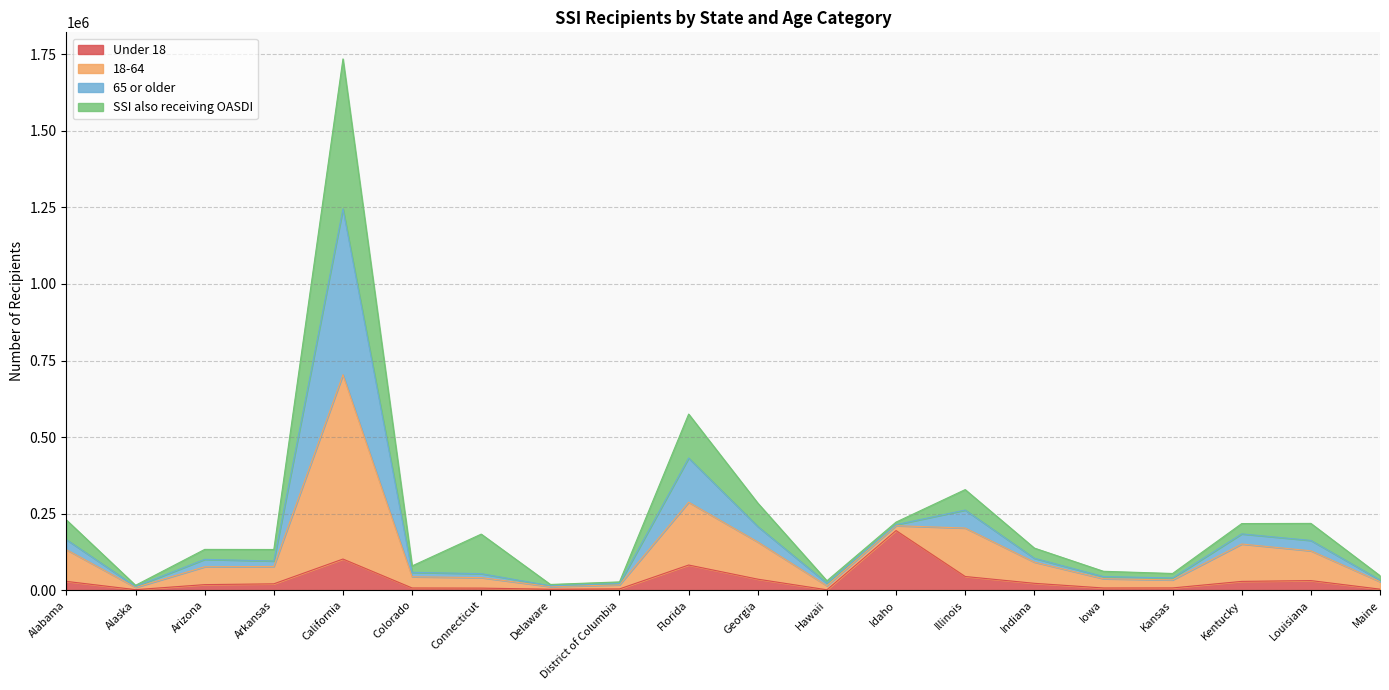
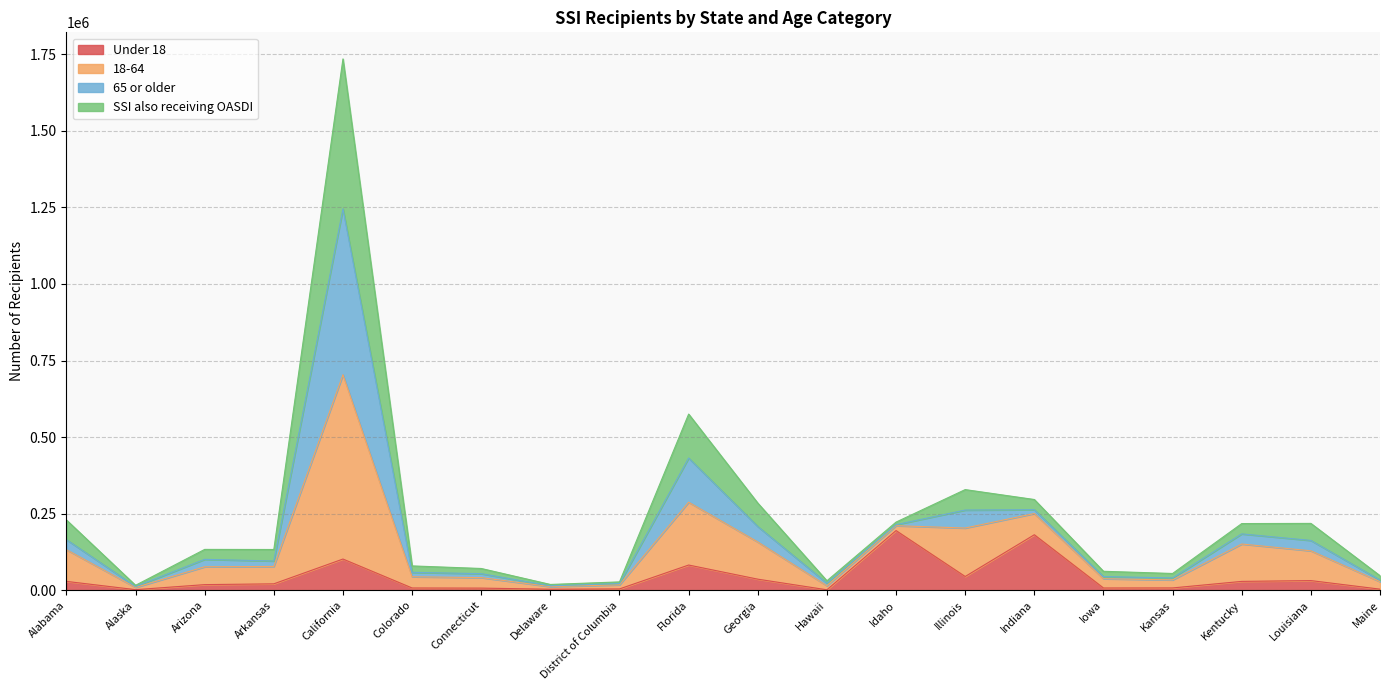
SSI also receiving OASDI, Connecticut: 130000 -> 20000
Under 18, Indiana: 20000 -> 180000
